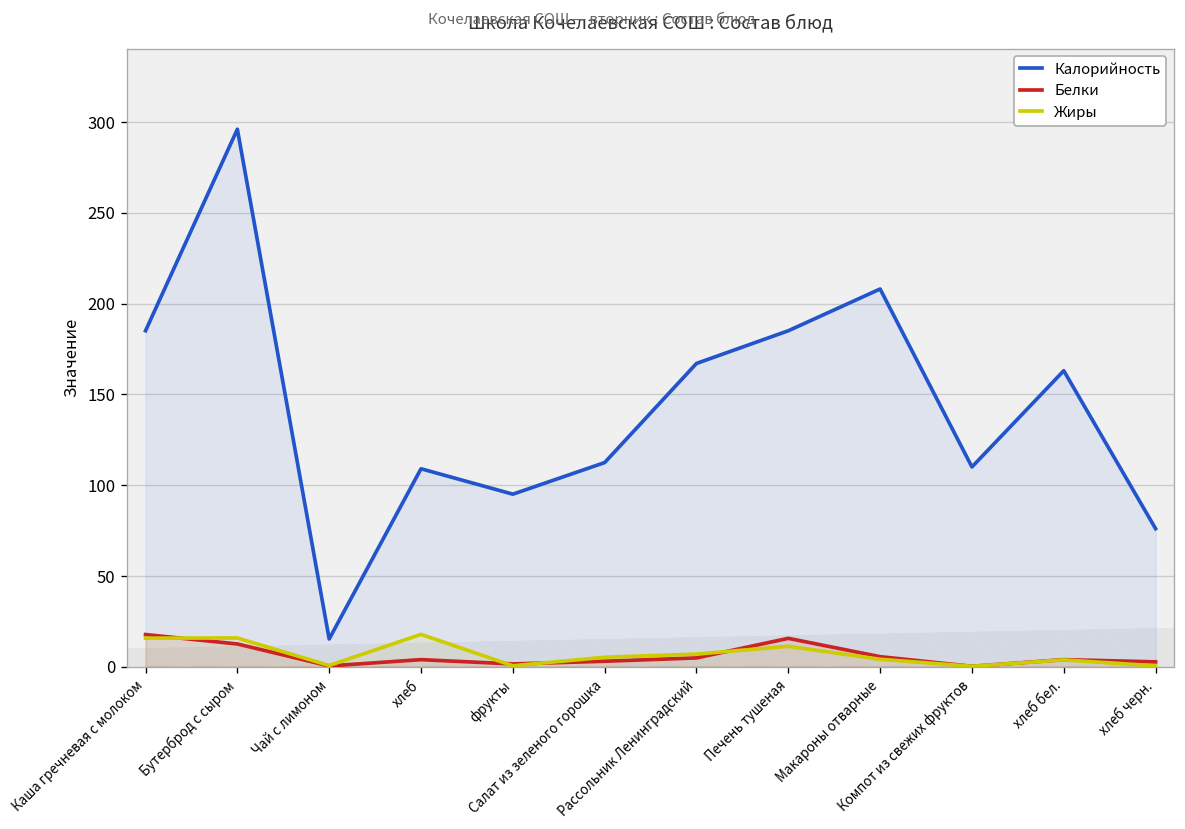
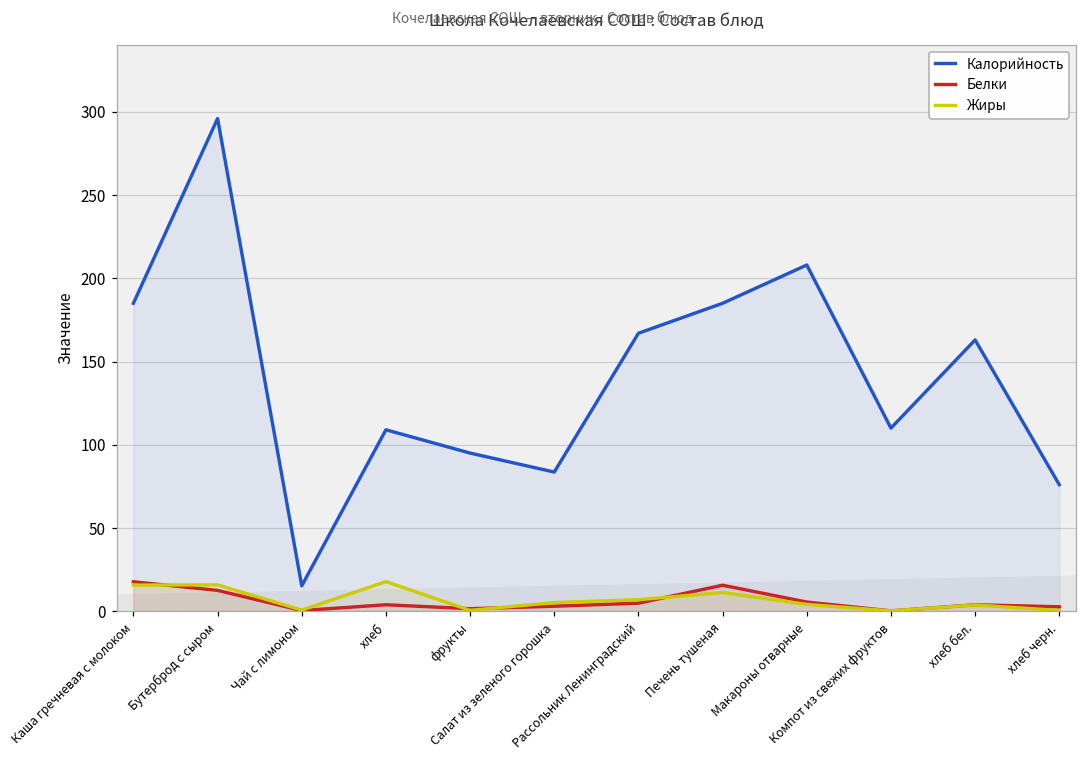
Калорийность, Салат из зеленого горошка: 112 -> 84
